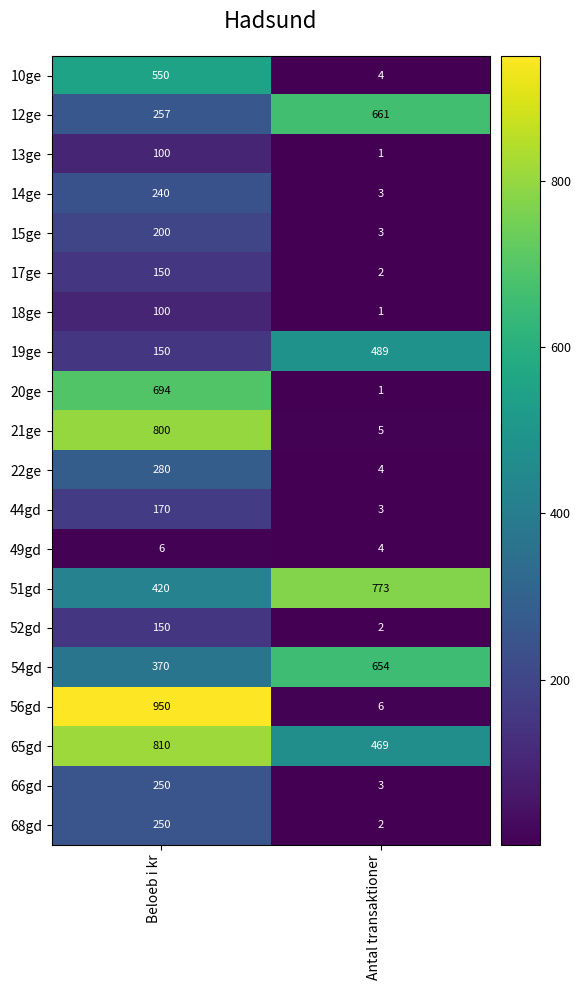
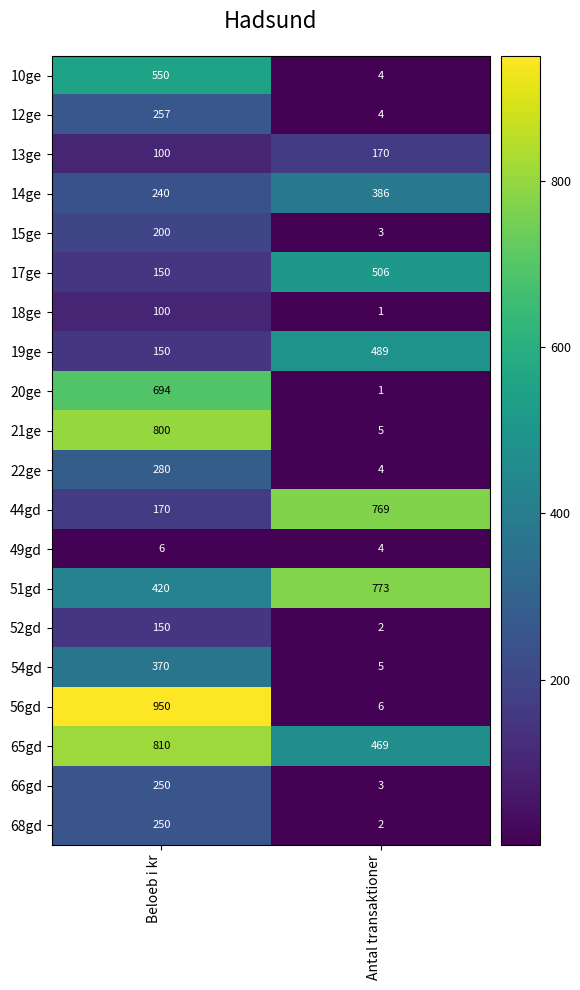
12ge, Antal transaktioner: 661 -> 4
13ge, Antal transaktioner: 1 -> 170
14ge, Antal transaktioner: 3 -> 386
17ge, Antal transaktioner: 2 -> 506
44gd, Antal transaktioner: 3 -> 769
54gd, Antal transaktioner: 654 -> 5
